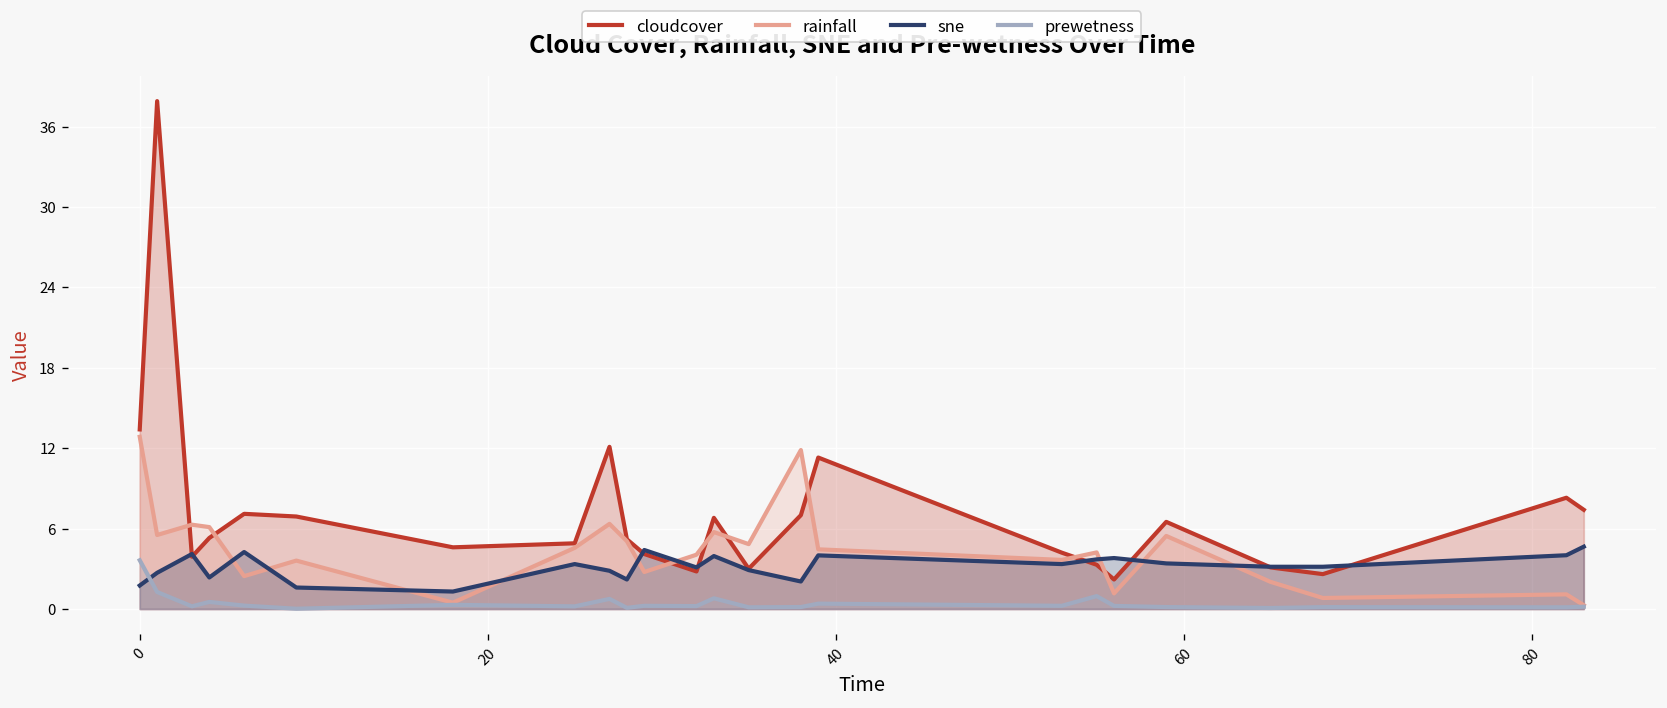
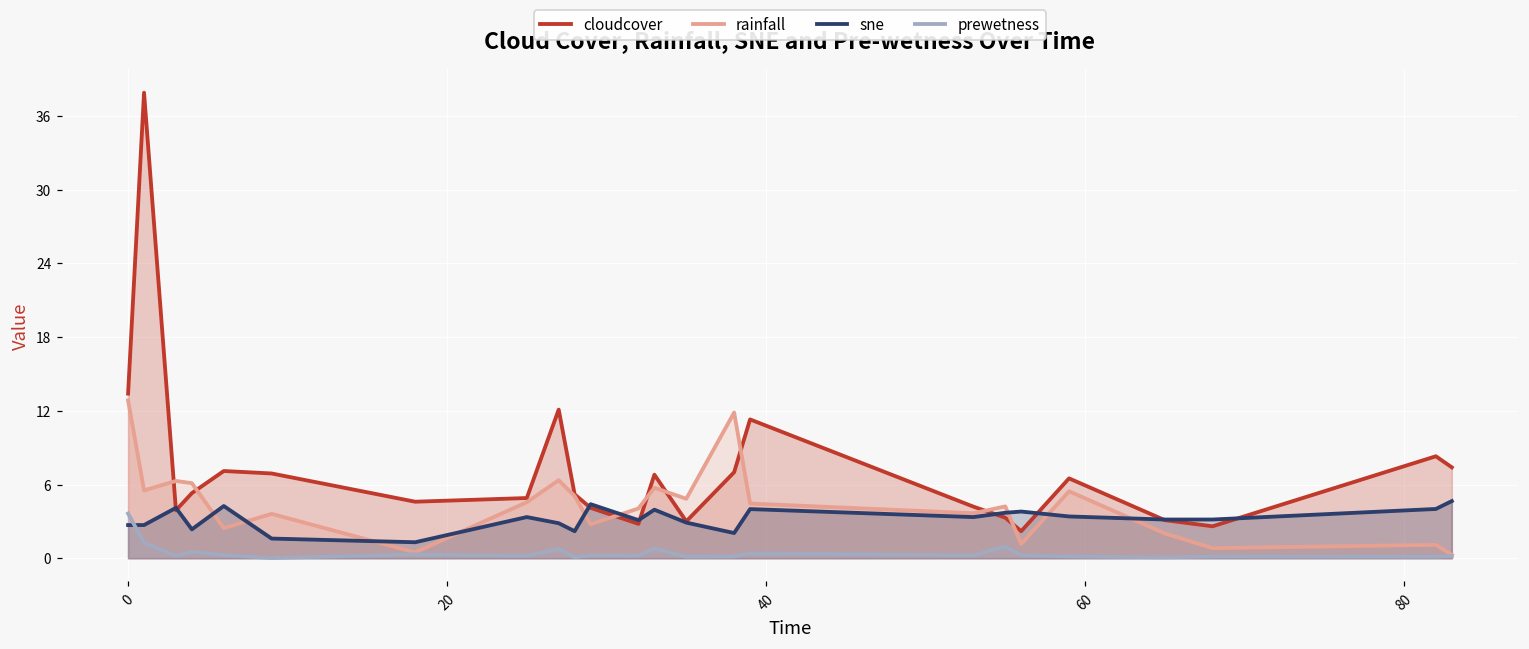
sne, 0: 1.8 -> 2.7
